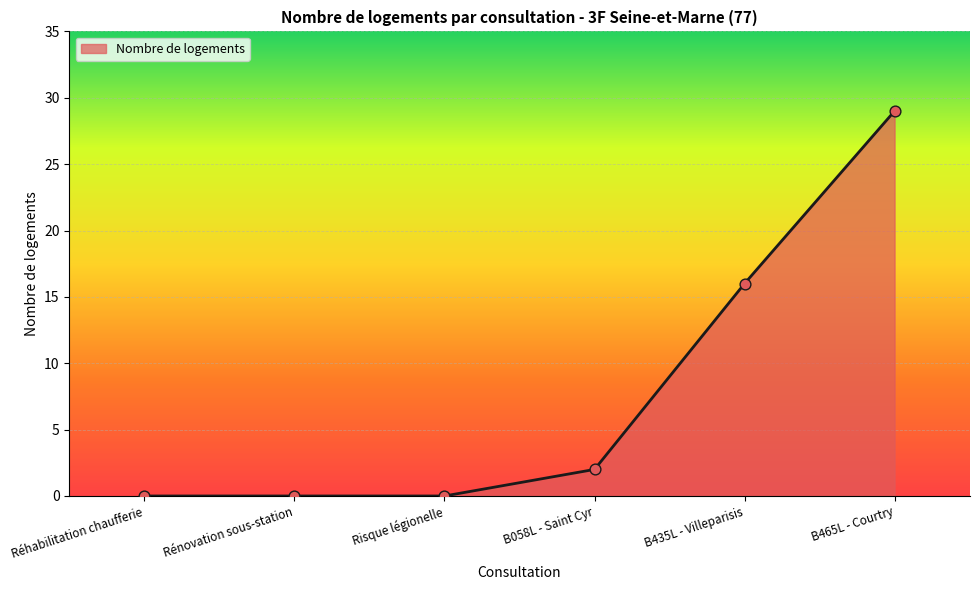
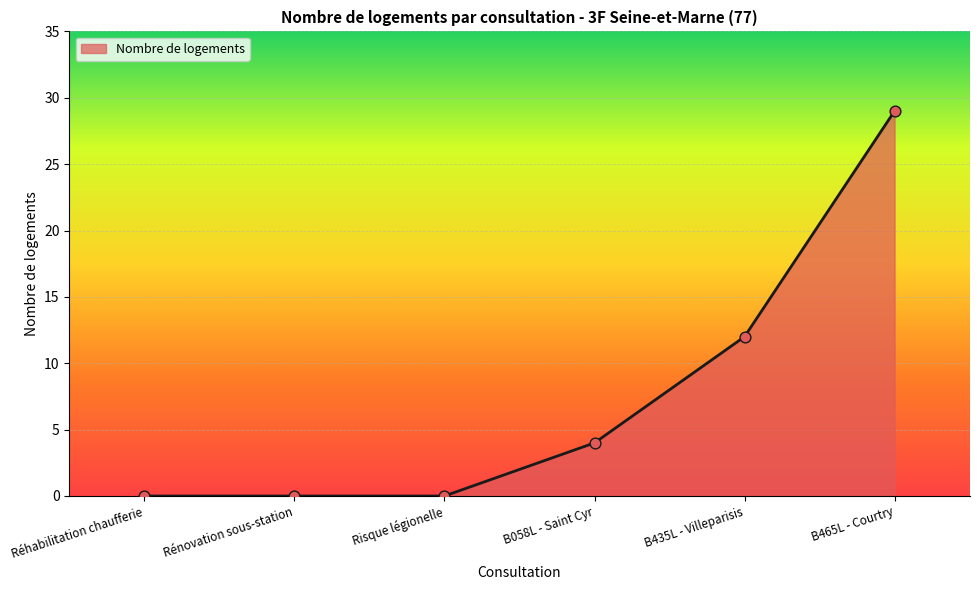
B058L - Saint Cyr: 2 -> 4
B435L - Villeparisis: 16 -> 12
